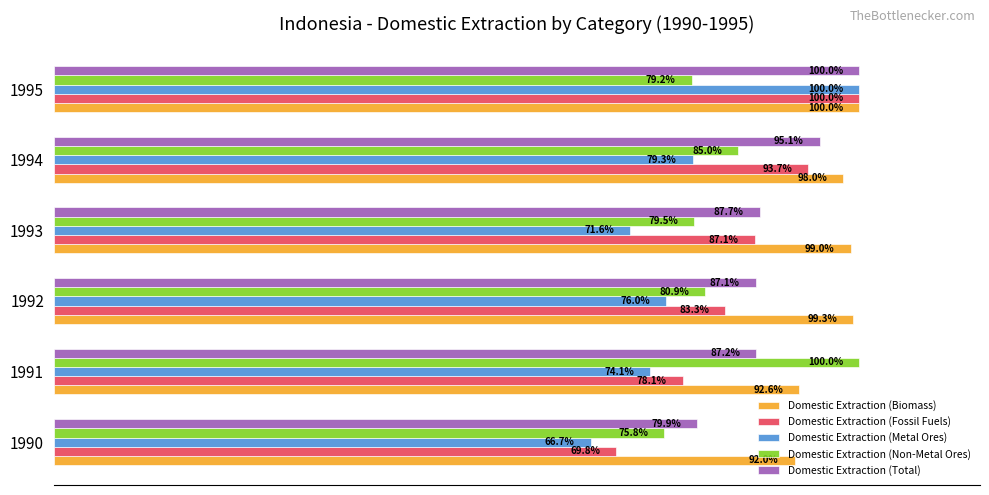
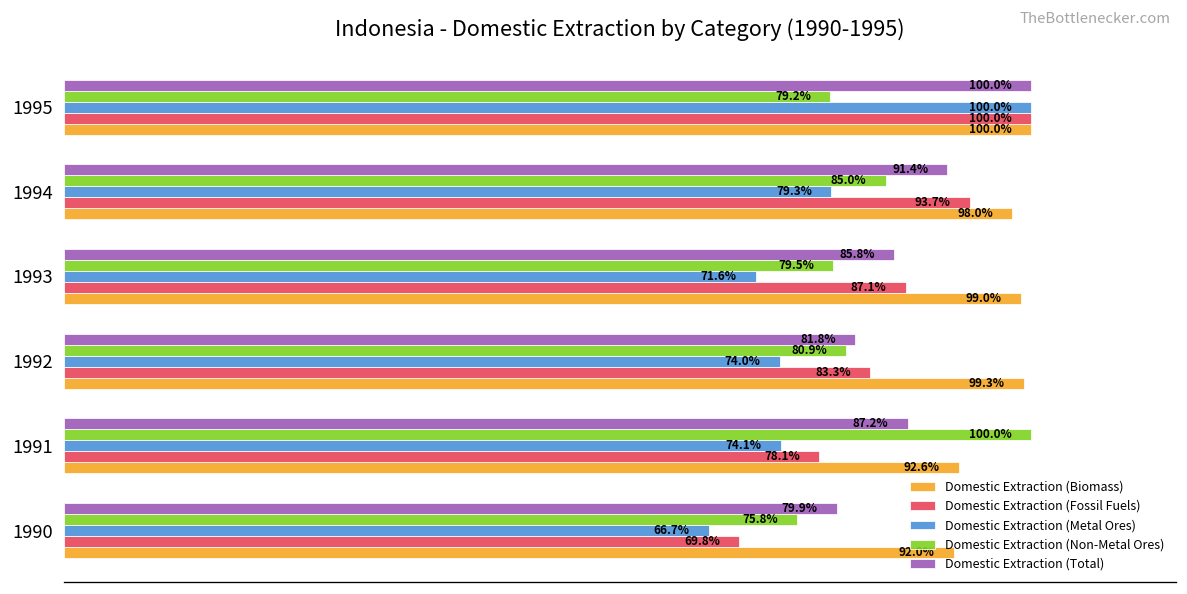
Domestic Extraction (Total), 1994: 95.1% -> 91.4%
Domestic Extraction (Total), 1993: 87.7% -> 85.8%
Domestic Extraction (Total), 1992: 87.1% -> 81.8%
Domestic Extraction (Metal Ores), 1992: 76.0% -> 74.0%
